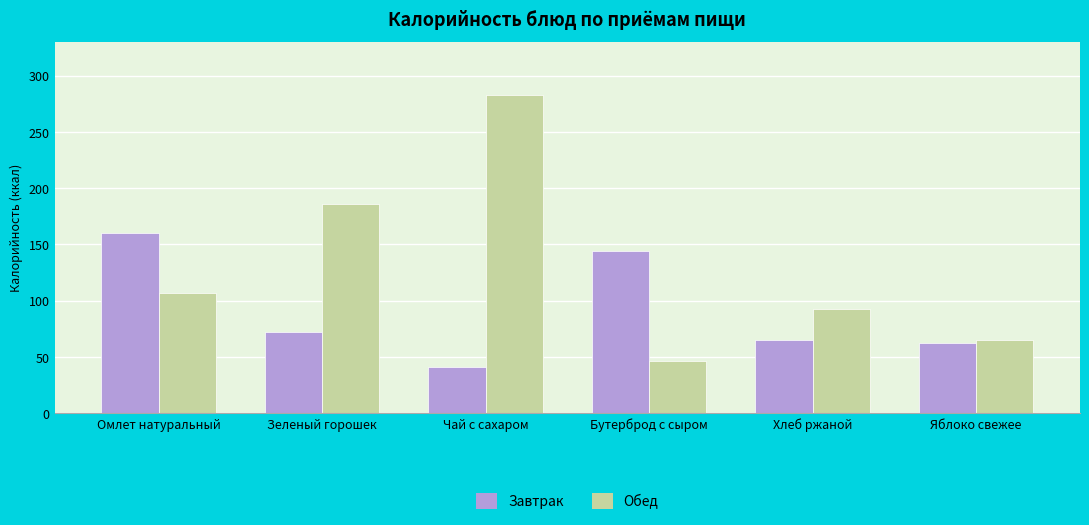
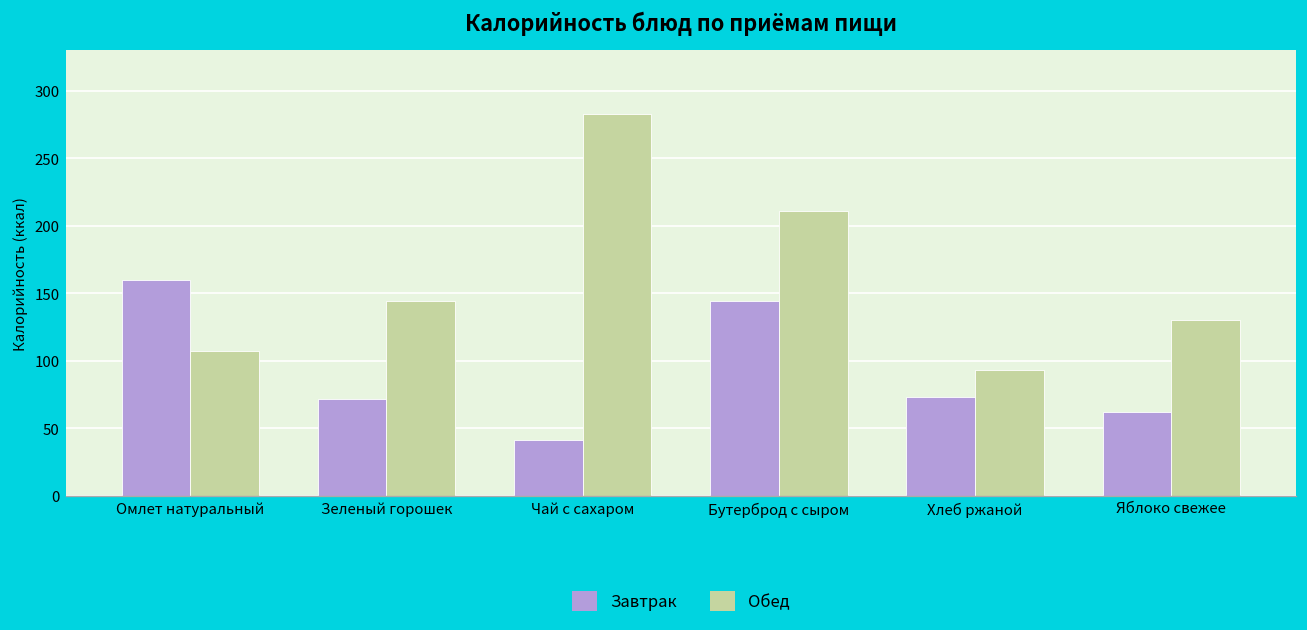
Обед, Зеленый горошек: 186 -> 144
Обед, Бутерброд с сыром: 46 -> 211
Завтрак, Хлеб ржаной: 65 -> 73
Обед, Яблоко свежее: 65 -> 130
